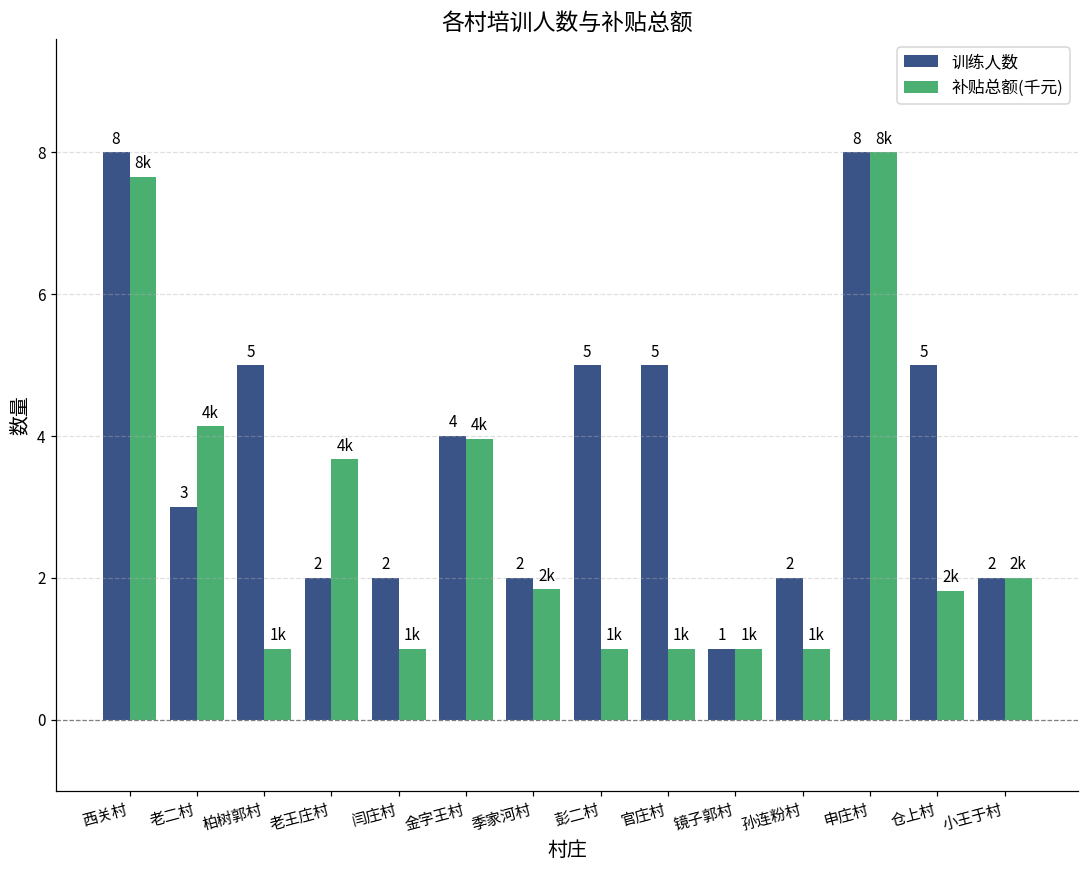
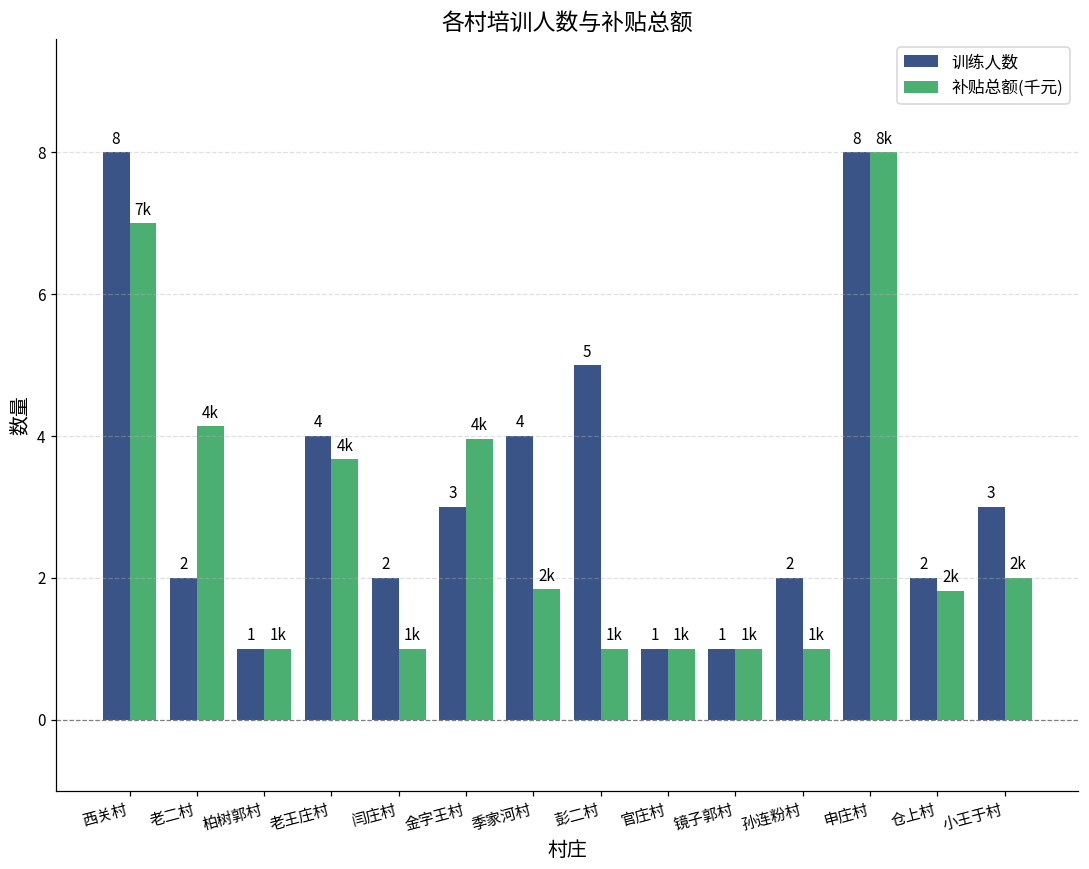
补贴总额(千元), 西关村: 8k -> 7k
训练人数, 老二村: 3 -> 2
训练人数, 柏树郭村: 5 -> 1
训练人数, 老王庄村: 2 -> 4
训练人数, 金字王村: 4 -> 3
训练人数, 季家河村: 2 -> 4
训练人数, 官庄村: 5 -> 1
训练人数, 仓上村: 5 -> 2
训练人数, 小王于村: 2 -> 3
